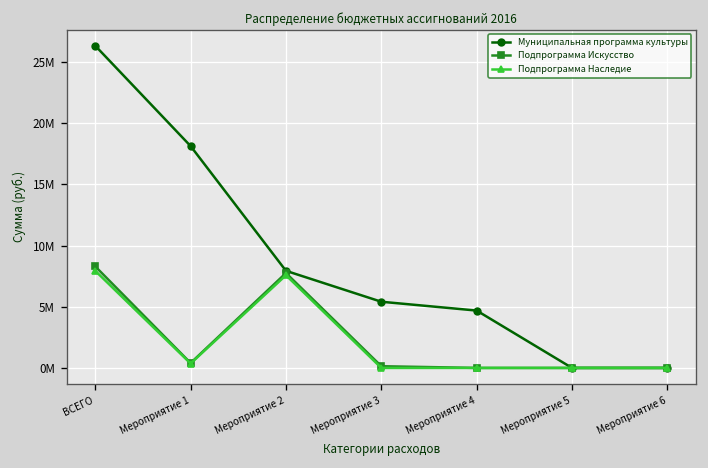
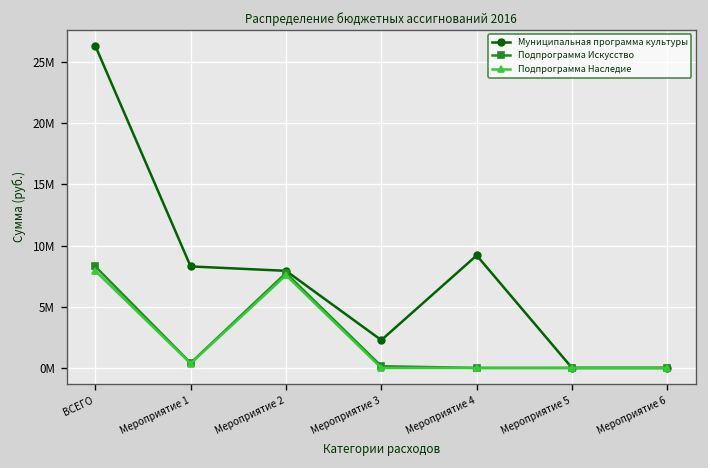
Муниципальная программа культуры, Мероприятие 1: 18100000 -> 8300000
Муниципальная программа культуры, Мероприятие 3: 5400000 -> 2300000
Муниципальная программа культуры, Мероприятие 4: 4700000 -> 9200000
